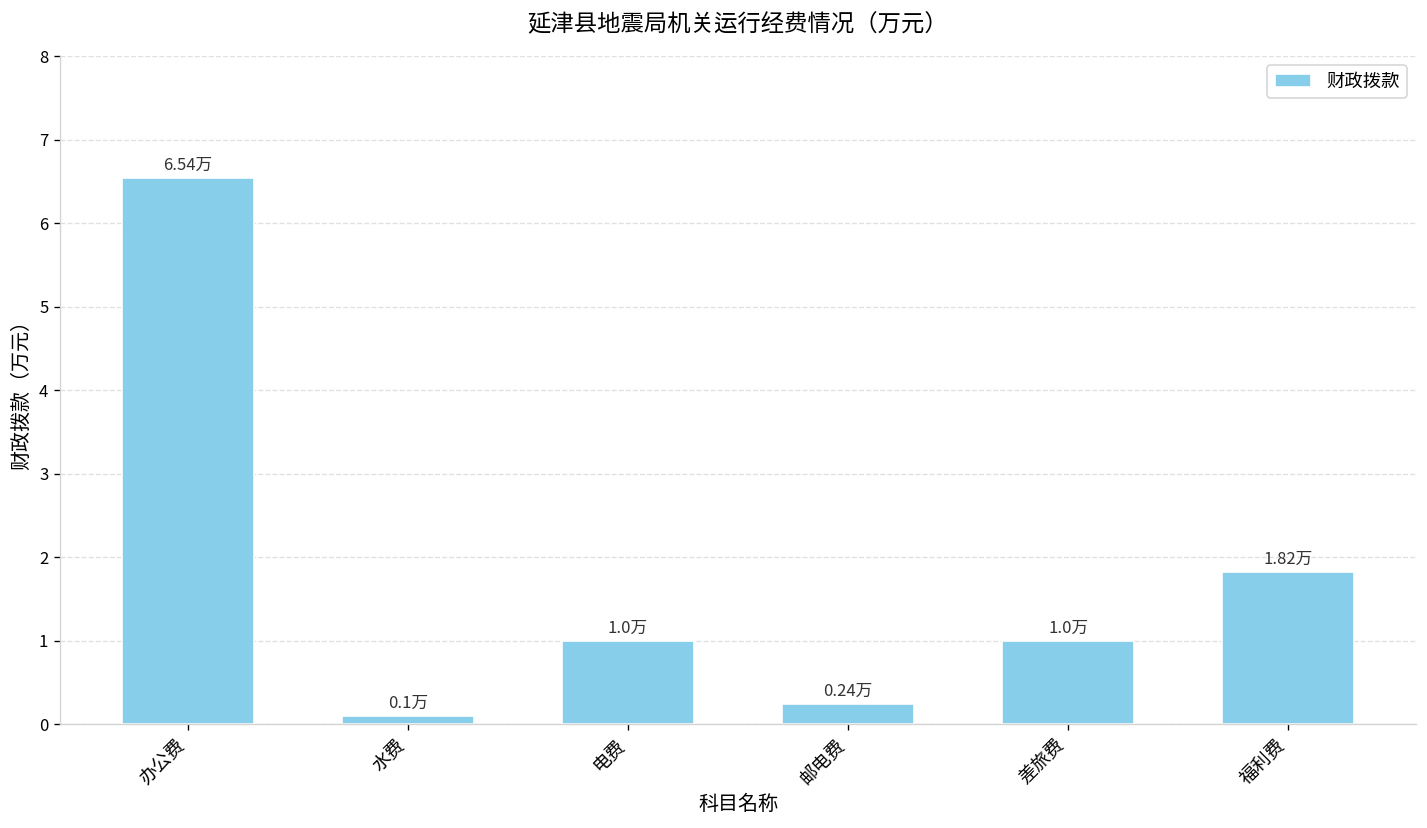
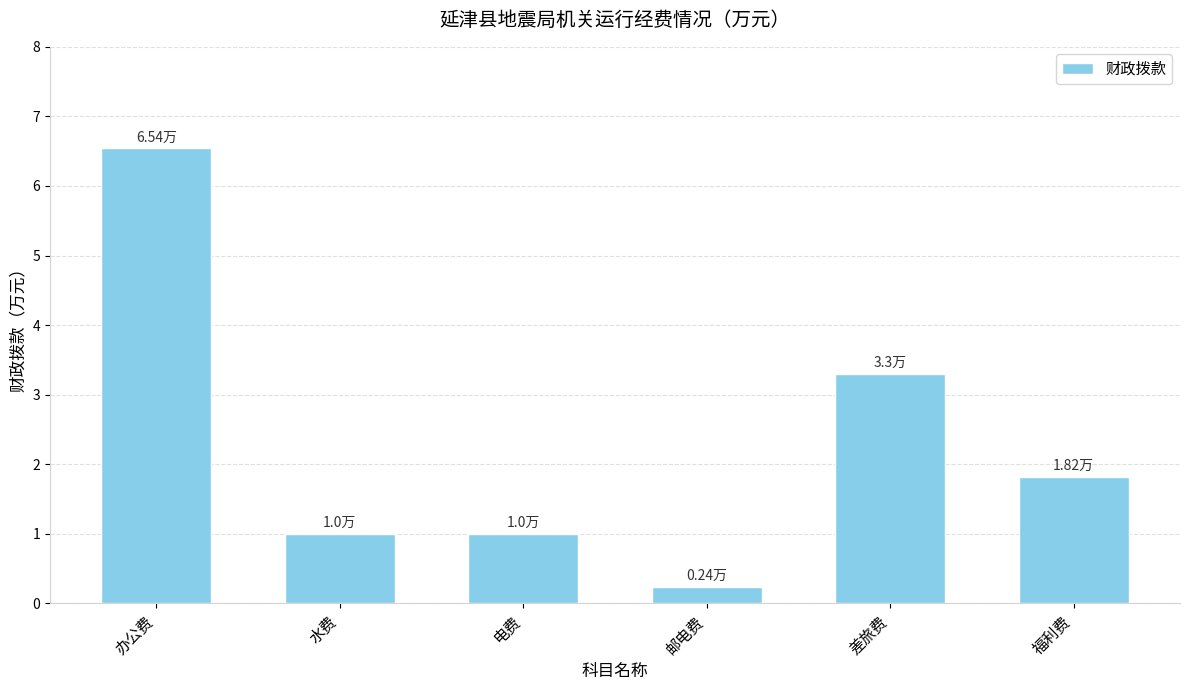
水费: 0.1万 -> 1.0万
差旅费: 1.0万 -> 3.3万
